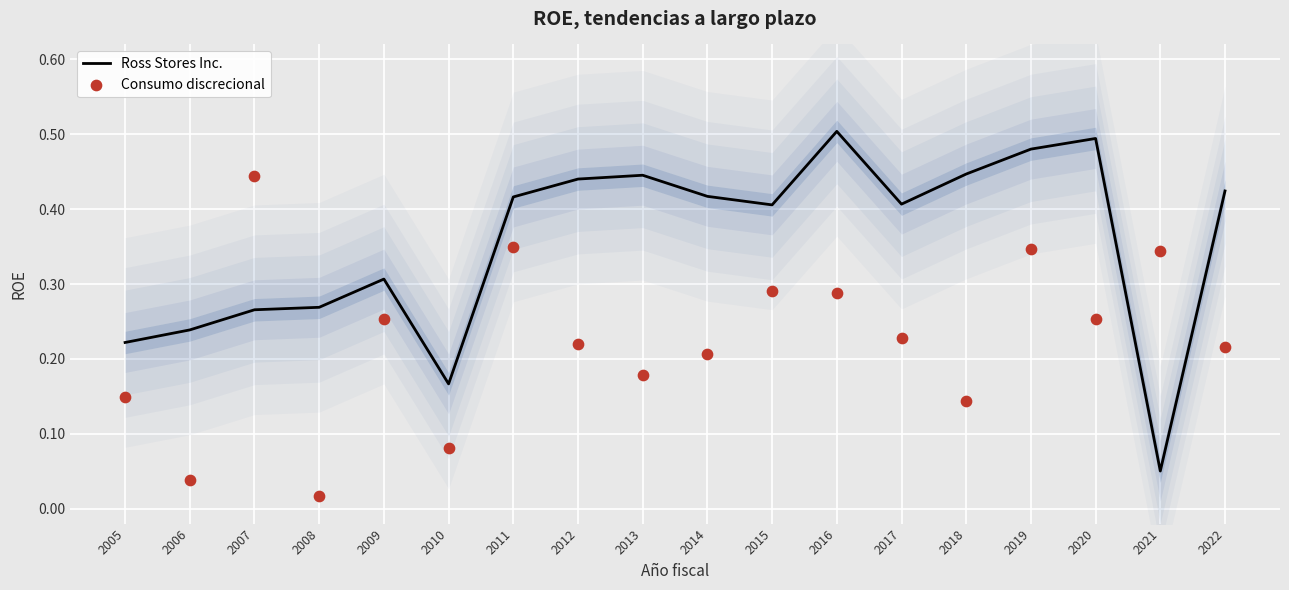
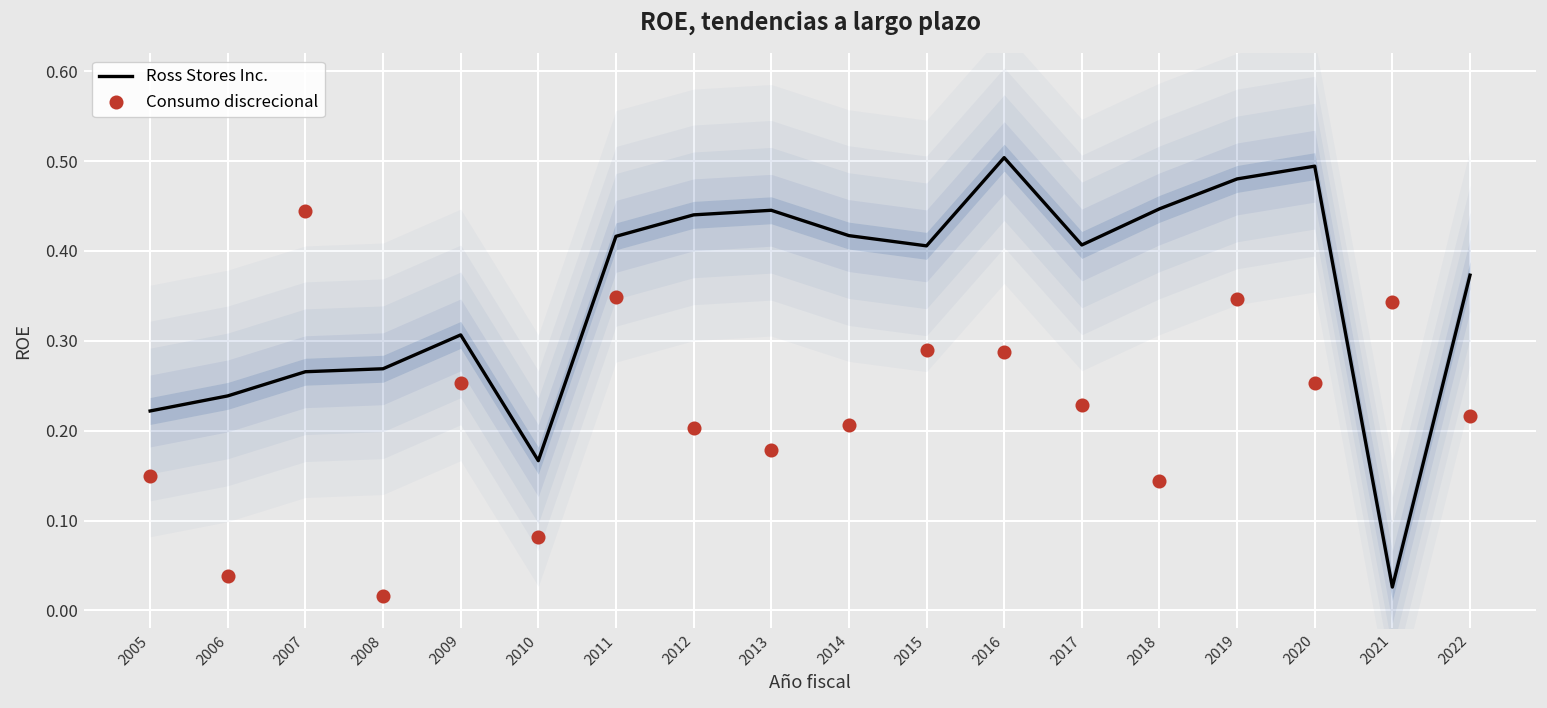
Consumo discrecional, 2012: 0.22 -> 0.20
Ross Stores Inc., 2021: 0.05 -> 0.03
Ross Stores Inc., 2022: 0.42 -> 0.37
